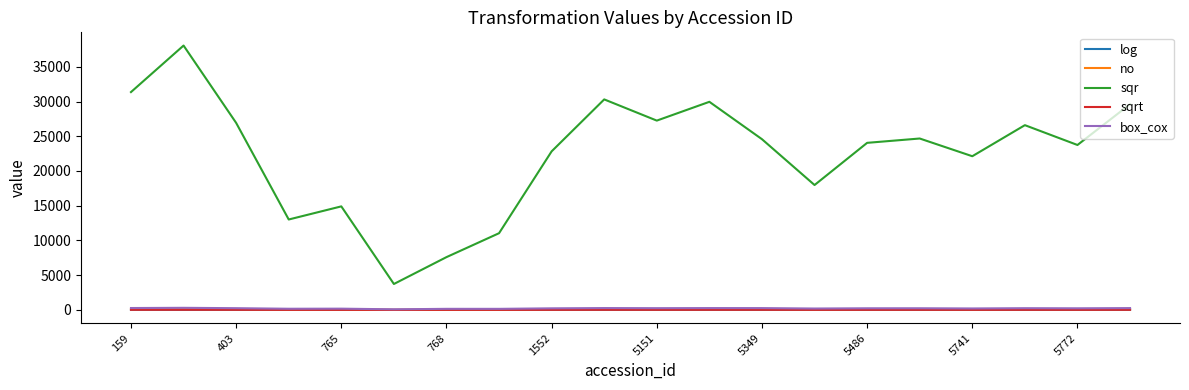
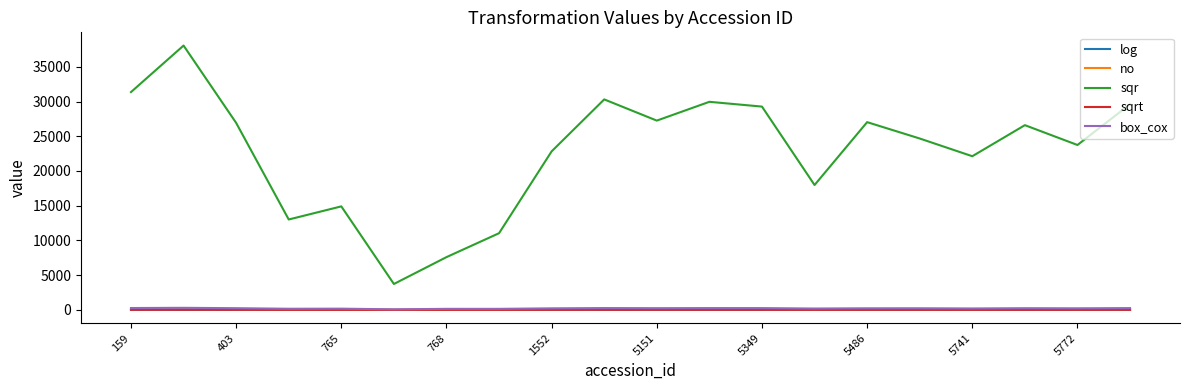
sqr, 5349: 25000 -> 29000
sqr, 5486: 24000 -> 27000
